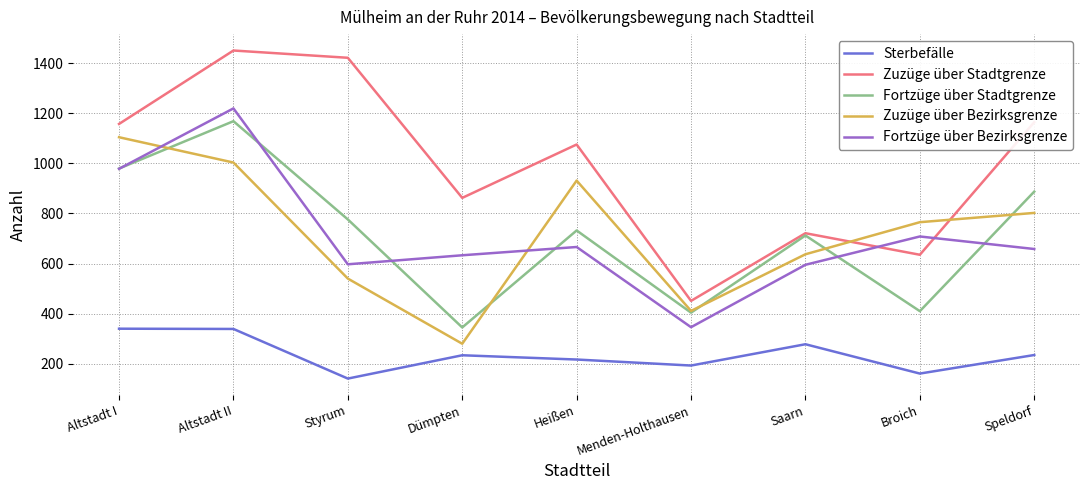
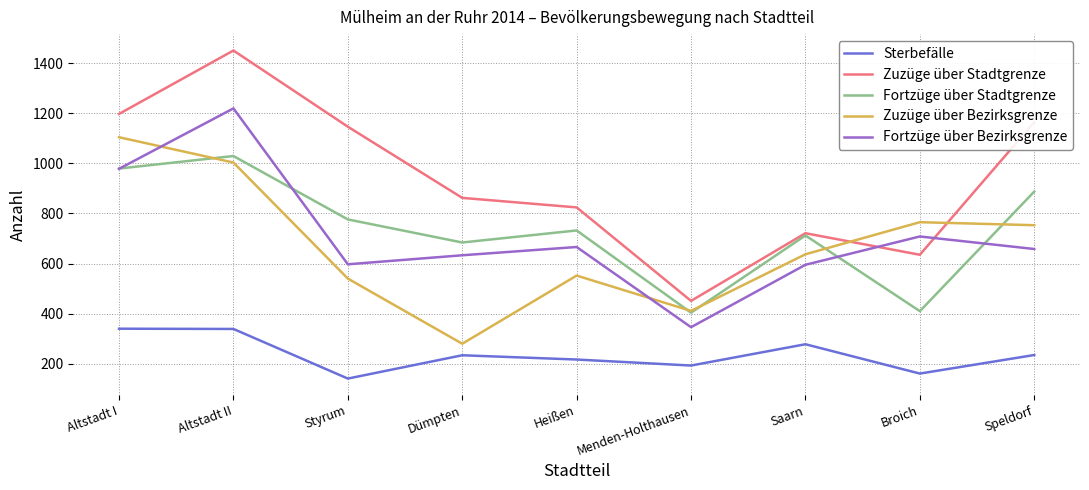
Zuzüge über Stadtgrenze, Altstadt I: 1160 -> 1200
Fortzüge über Stadtgrenze, Altstadt II: 1170 -> 1030
Zuzüge über Stadtgrenze, Styrum: 1420 -> 1150
Fortzüge über Stadtgrenze, Dümpten: 350 -> 680
Zuzüge über Stadtgrenze, Heißen: 1080 -> 820
Zuzüge über Bezirksgrenze, Heißen: 930 -> 550
Zuzüge über Bezirksgrenze, Speldorf: 800 -> 750
